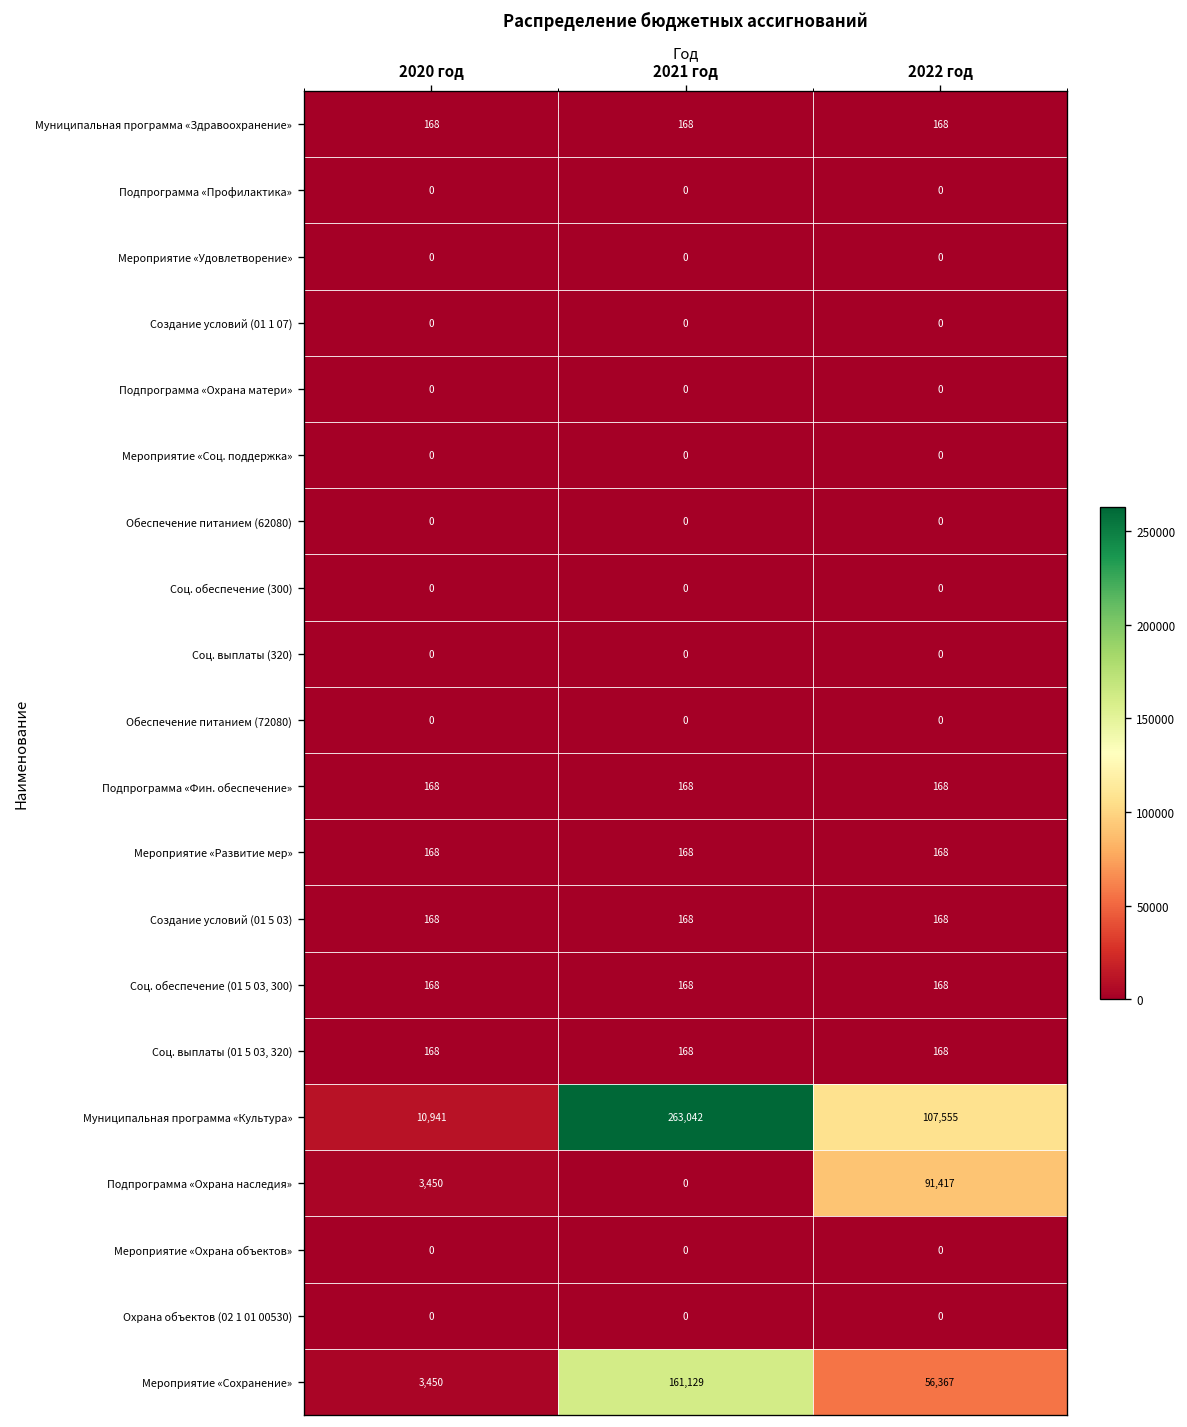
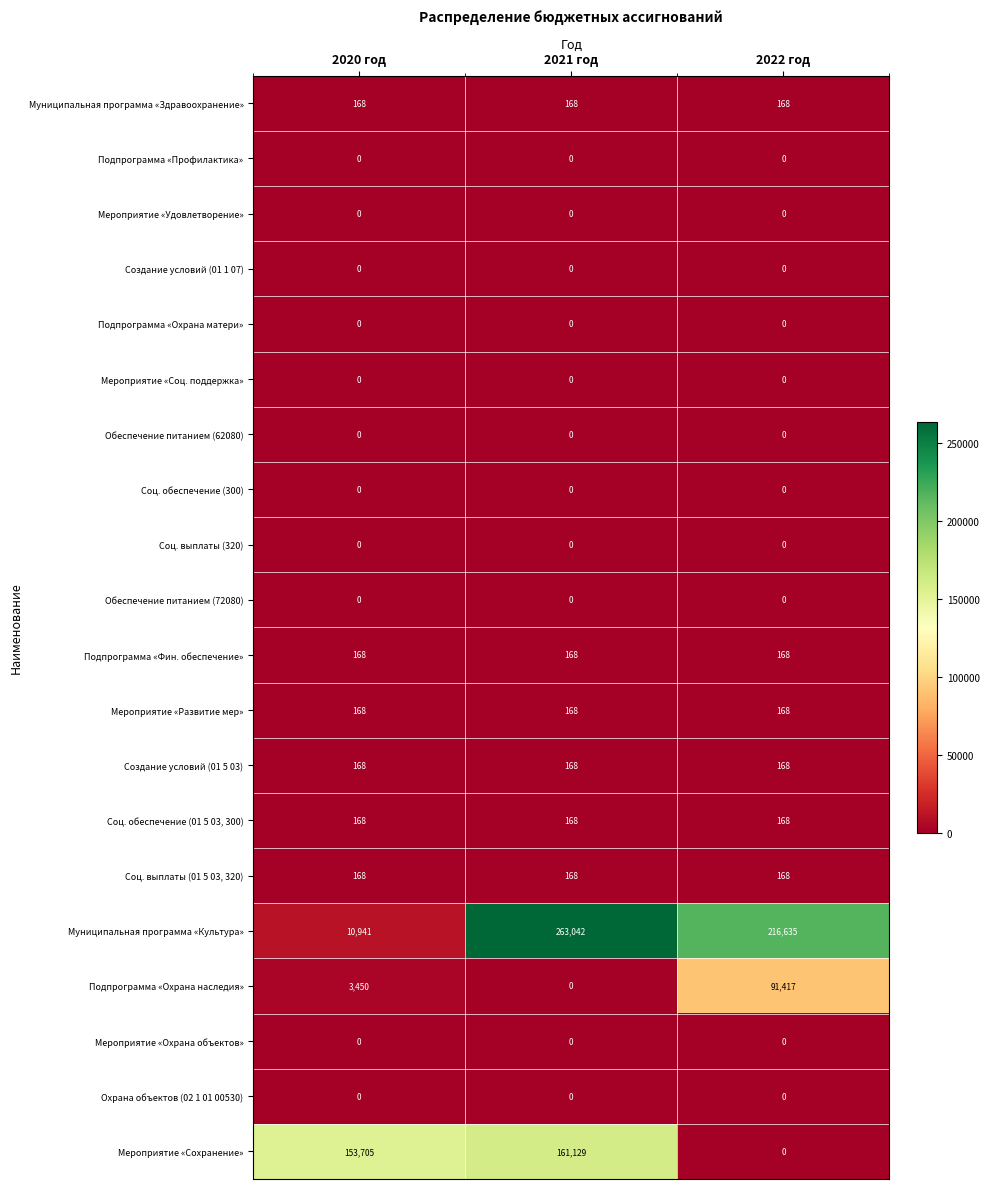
Муниципальная программа «Культура», 2022 год: 107,555 -> 216,635
Мероприятие «Сохранение», 2020 год: 3,450 -> 153,705
Мероприятие «Сохранение», 2022 год: 56,367 -> 0
